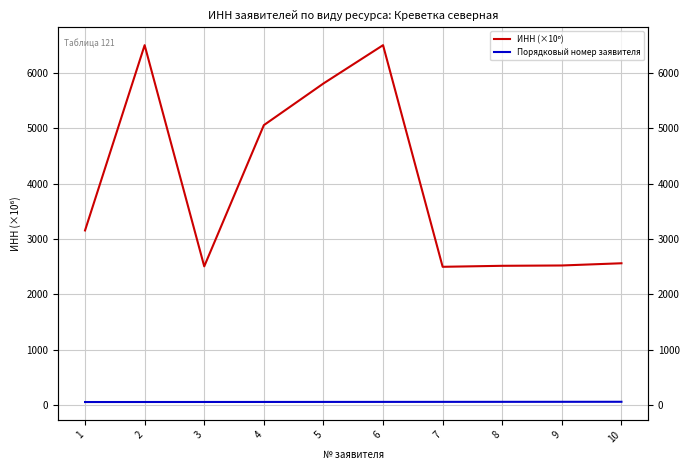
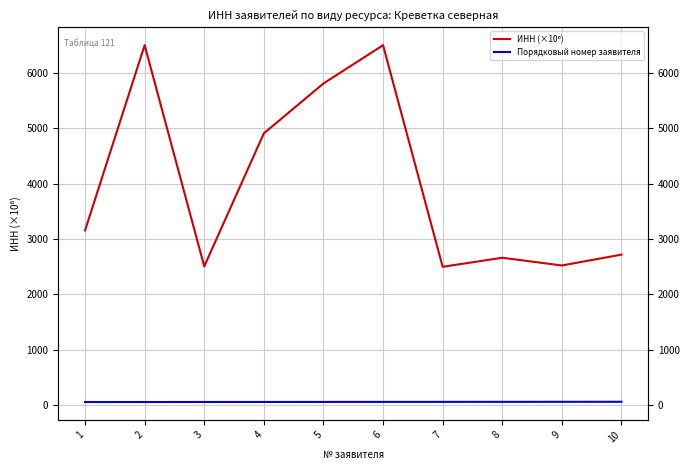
ИНН (×10⁶), 4: 5100 -> 4900
ИНН (×10⁶), 8: 2500 -> 2700
ИНН (×10⁶), 10: 2600 -> 2700
